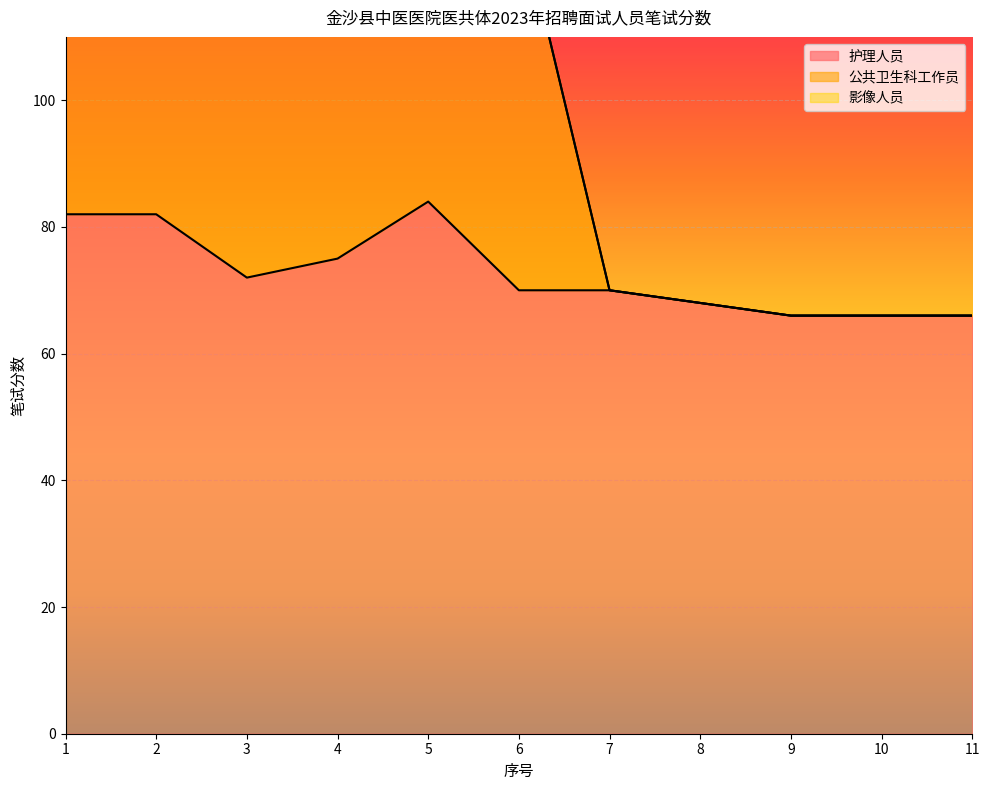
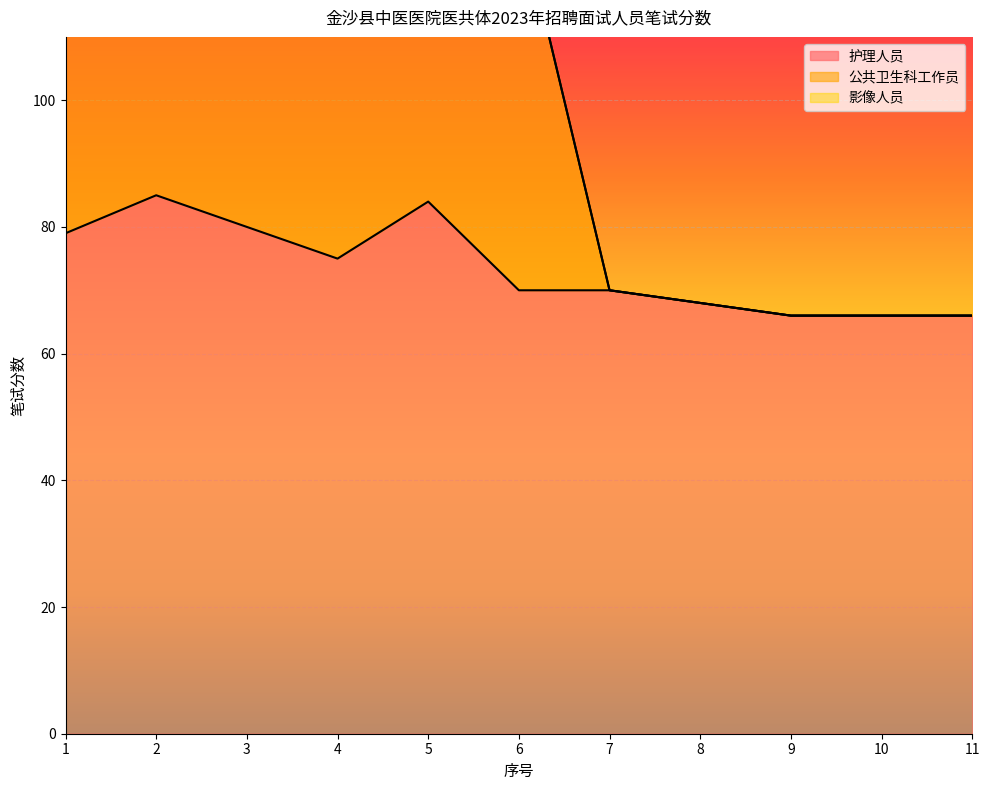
护理人员, 1: 82 -> 79
护理人员, 2: 82 -> 85
护理人员, 3: 72 -> 80
